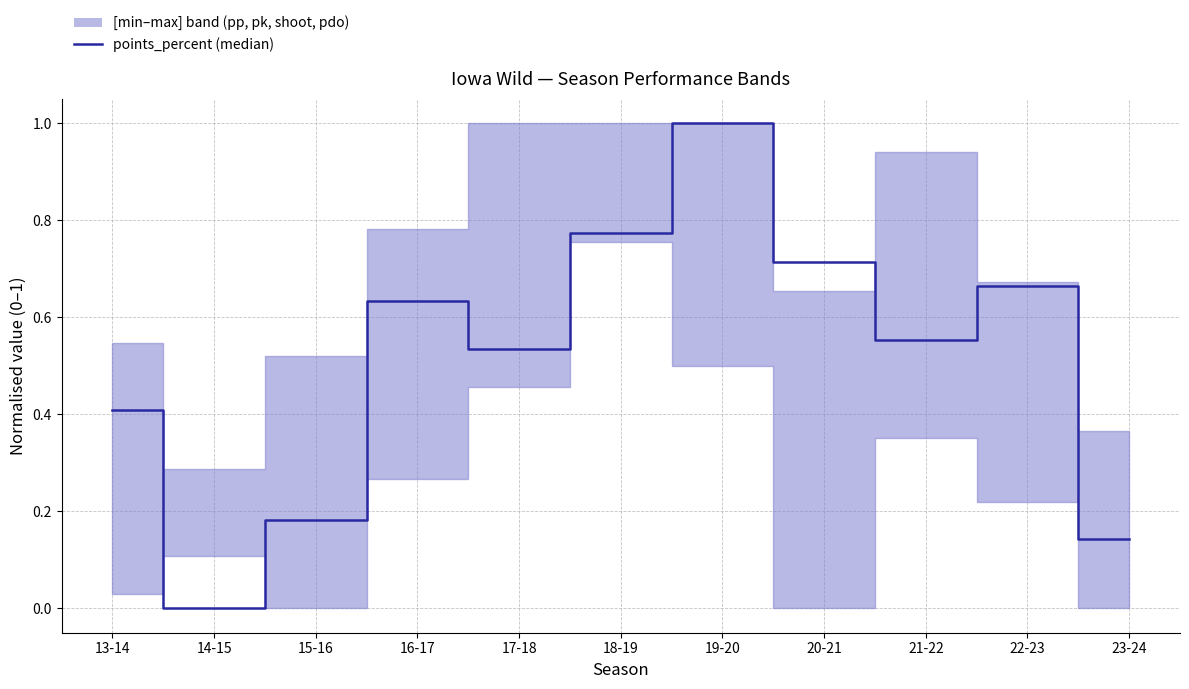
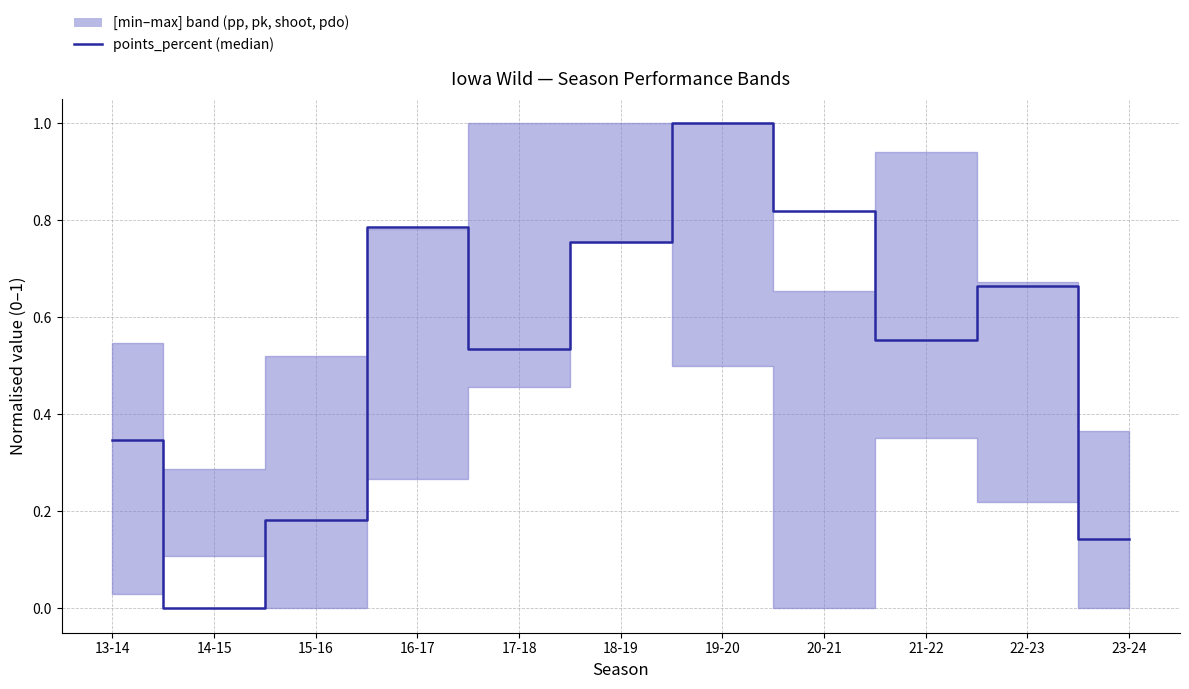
points_percent (median), 13-14: 0.41 -> 0.35
points_percent (median), 16-17: 0.63 -> 0.79
points_percent (median), 18-19: 0.77 -> 0.75
points_percent (median), 20-21: 0.71 -> 0.82
